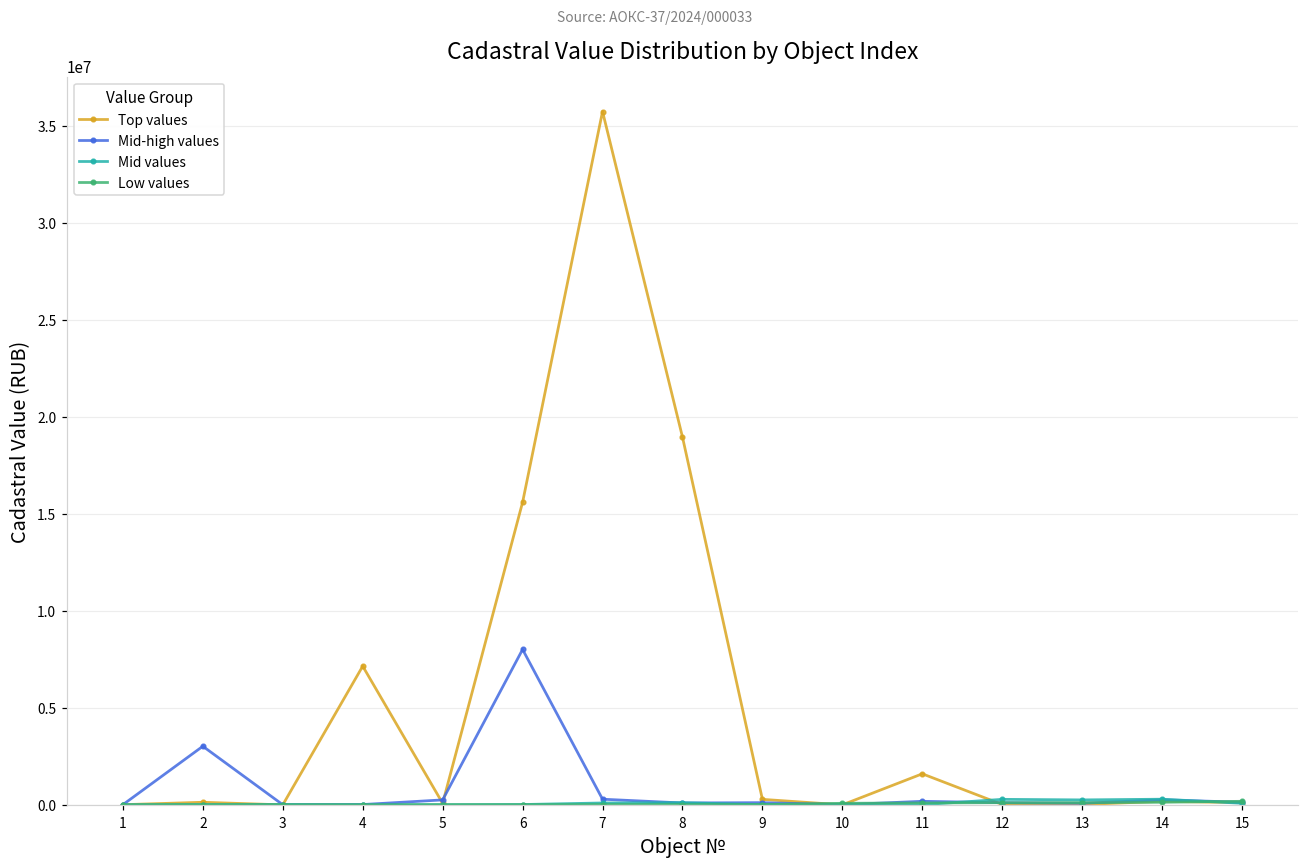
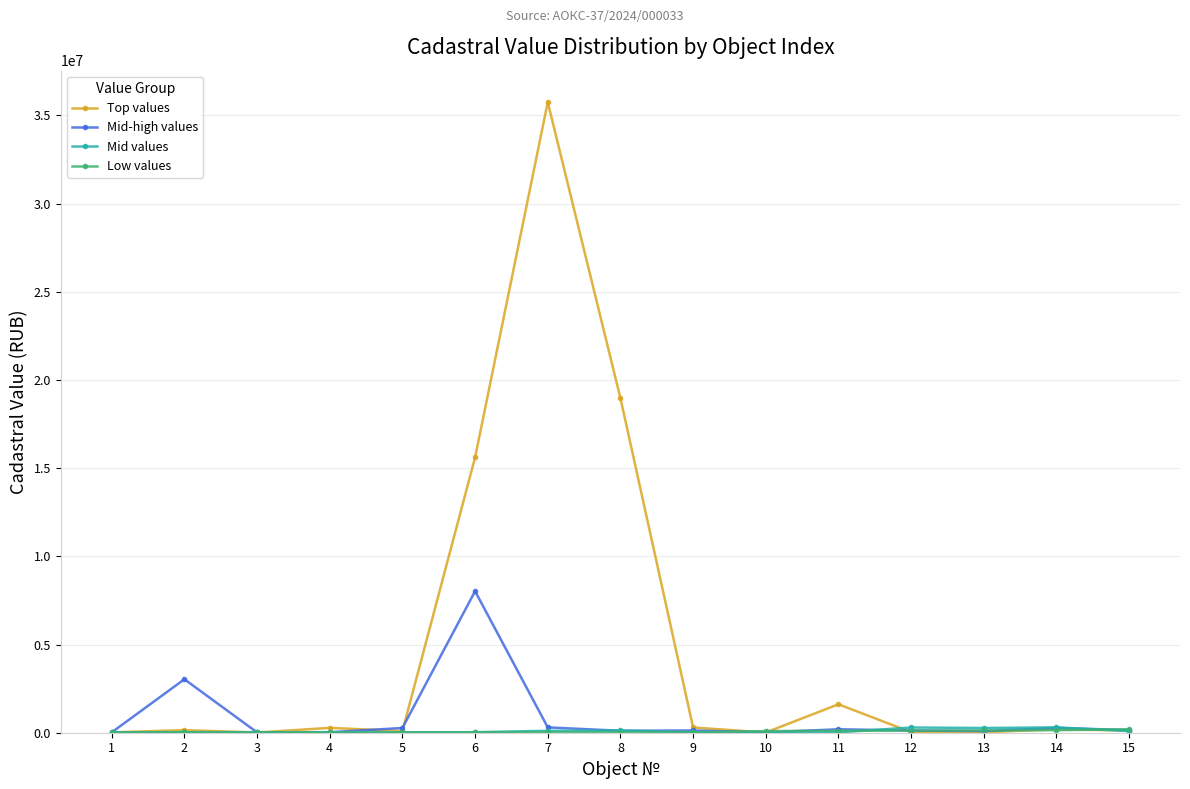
Top values, 4: 7200000 -> 300000
